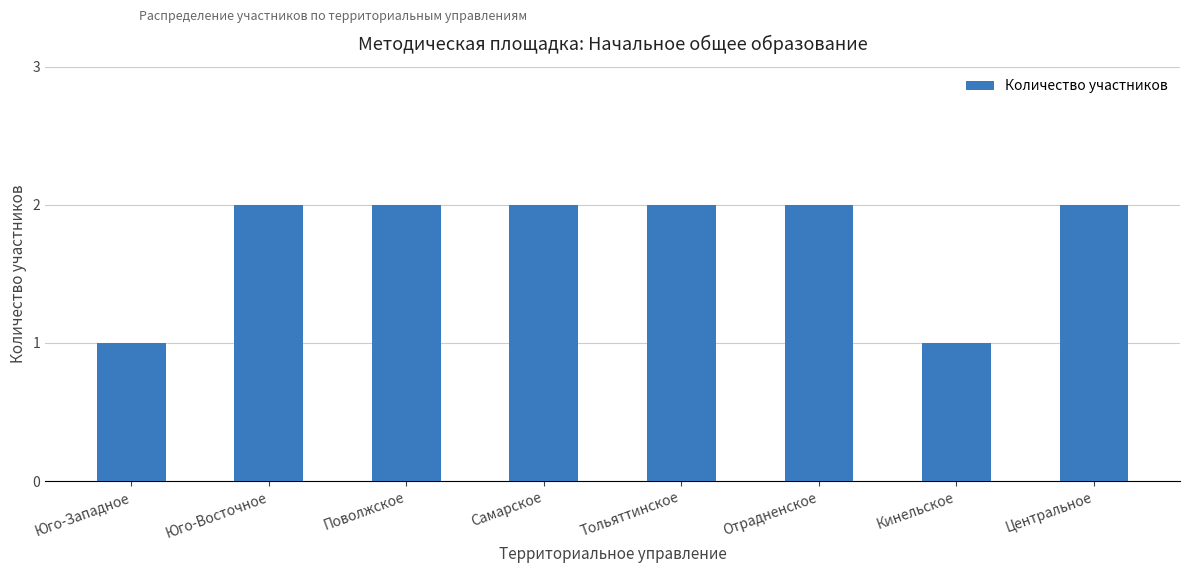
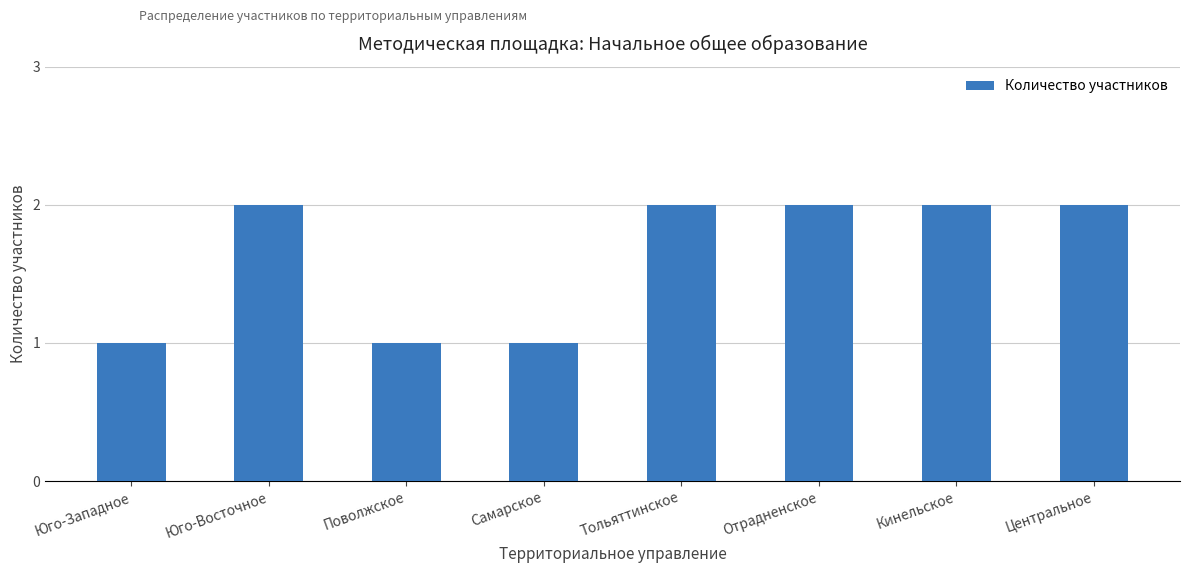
Поволжское: 2 -> 1
Самарское: 2 -> 1
Кинельское: 1 -> 2
